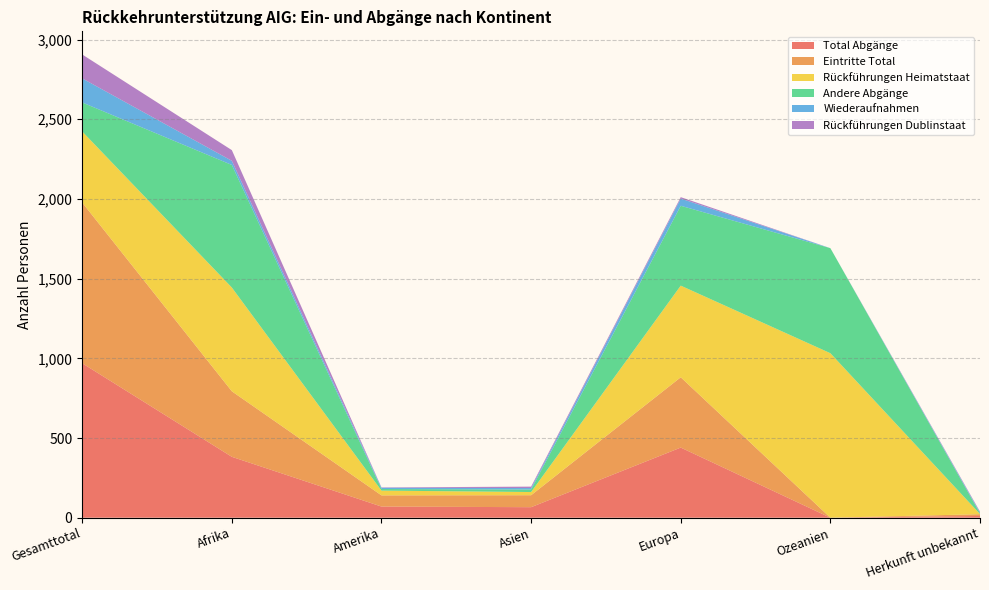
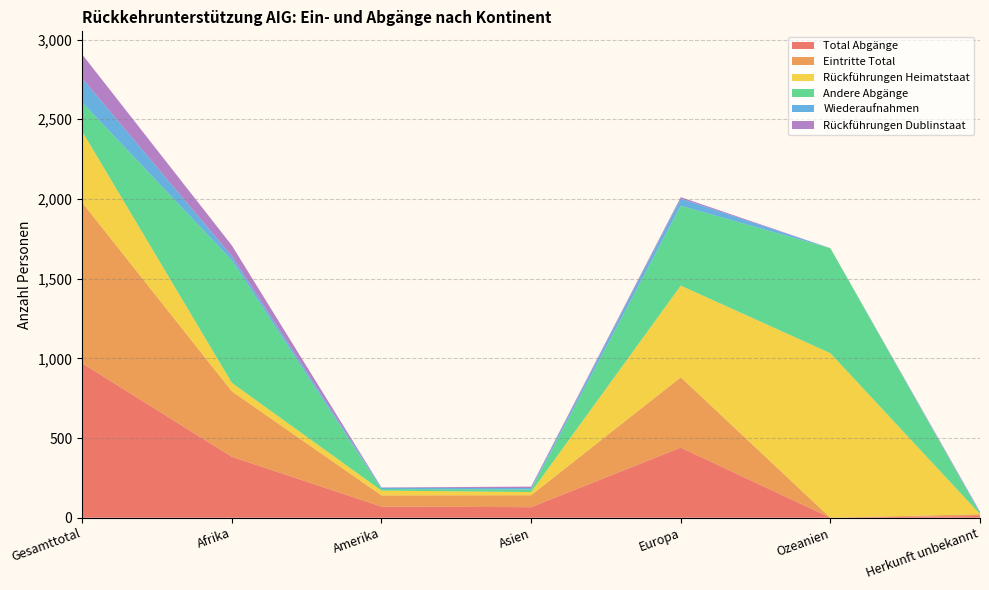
Rückführungen Heimatstaat, Afrika: 650 -> 50
